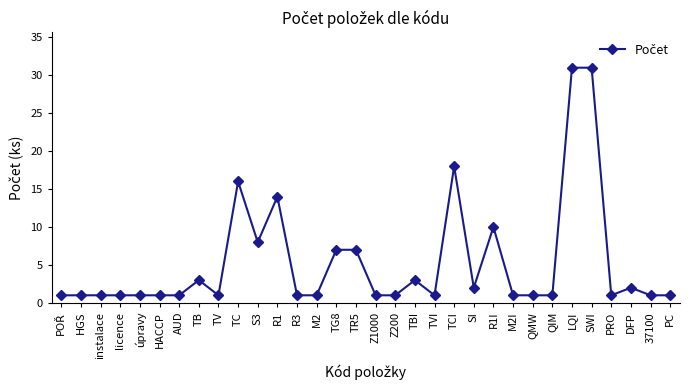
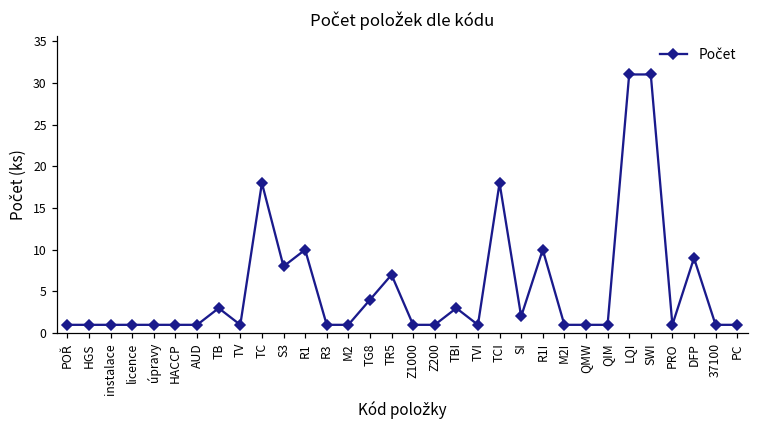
TC: 16 -> 18
R1: 14 -> 10
TG8: 7 -> 4
DFP: 2 -> 9
